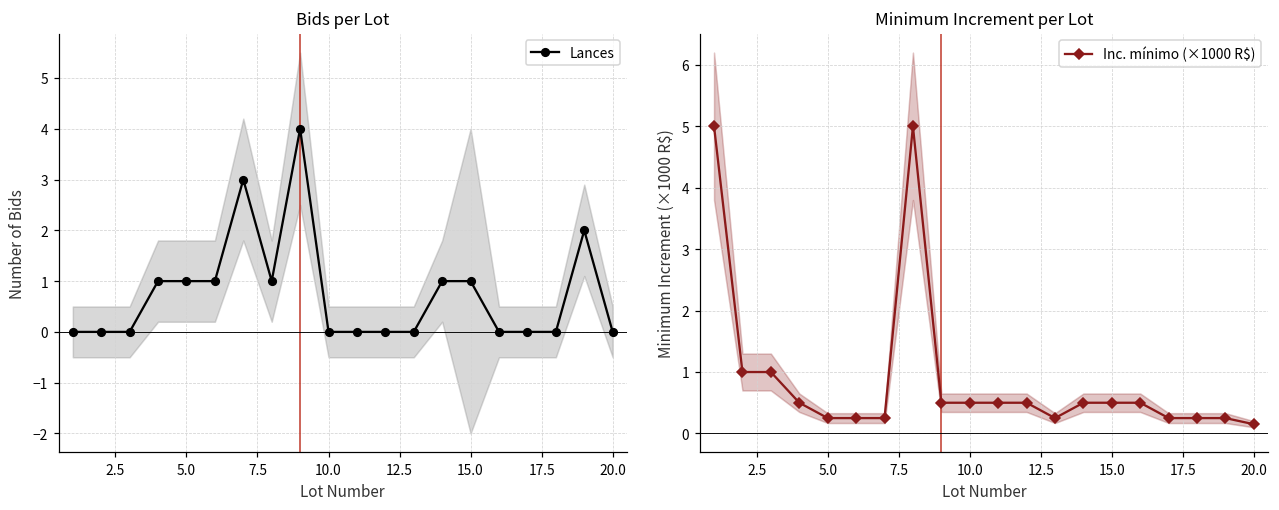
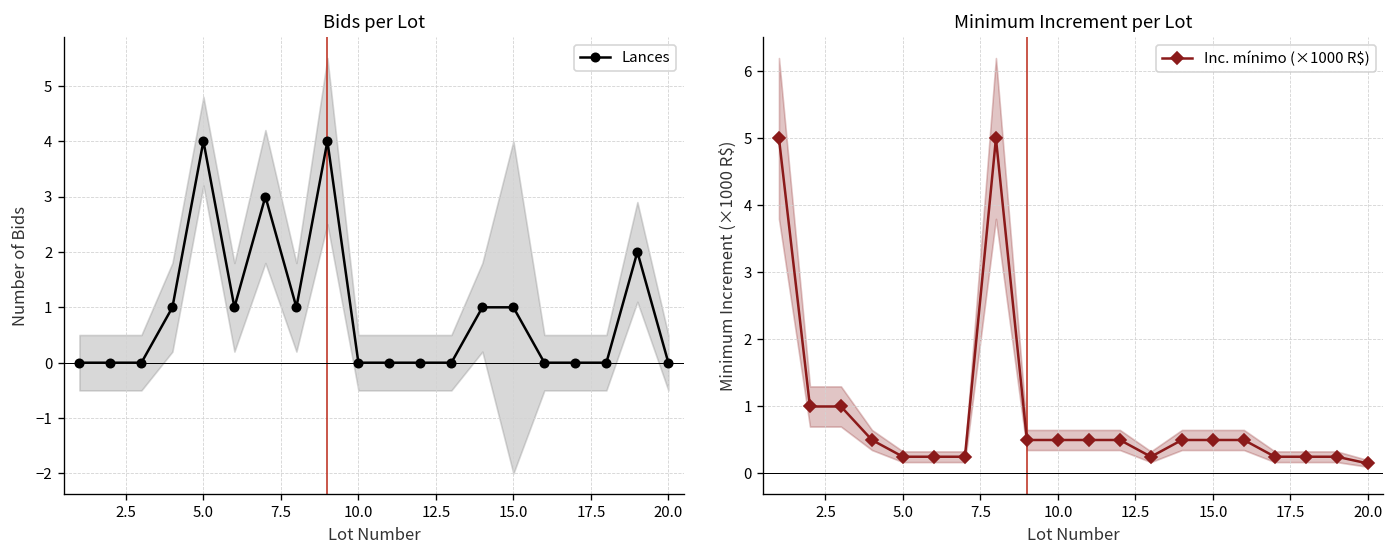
Bids per Lot, Lances, 5.0: 1 -> 4
